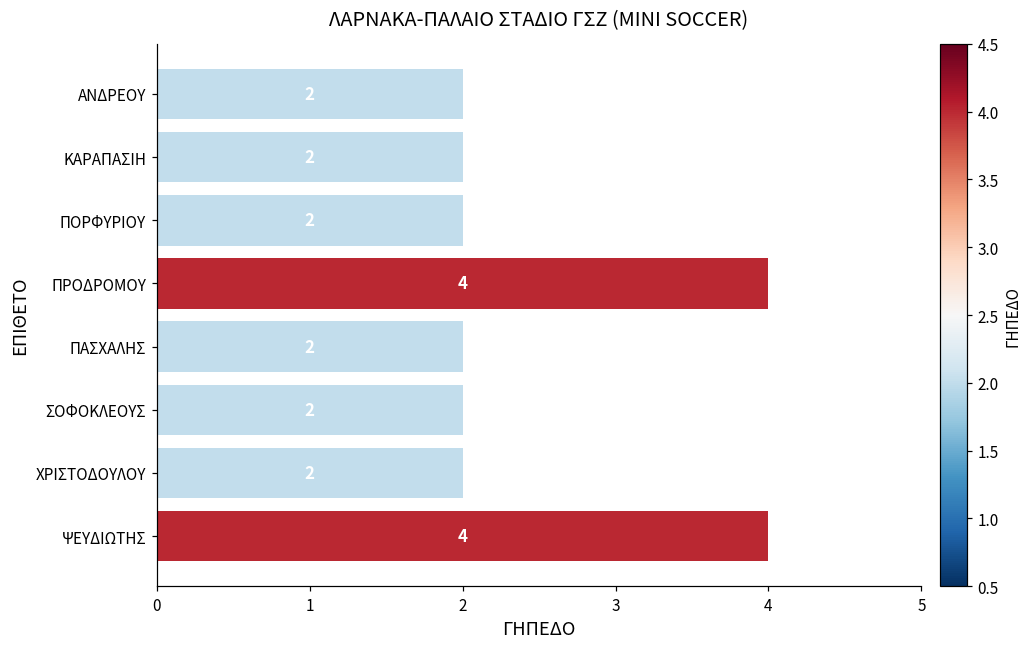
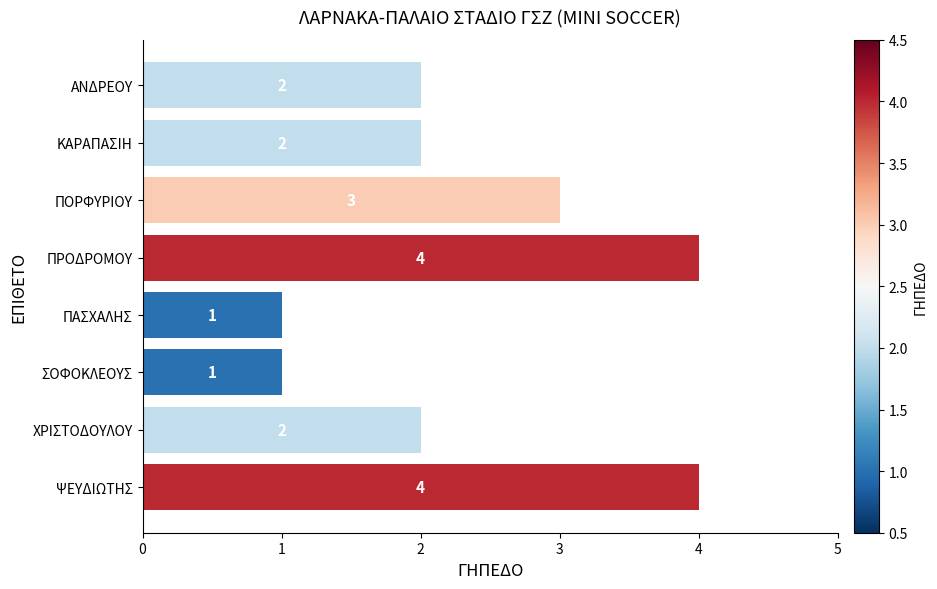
ΠΟΡΦΥΡΙΟΥ: 2 -> 3
ΠΑΣΧΑΛΗΣ: 2 -> 1
ΣΟΦΟΚΛΕΟΥΣ: 2 -> 1
